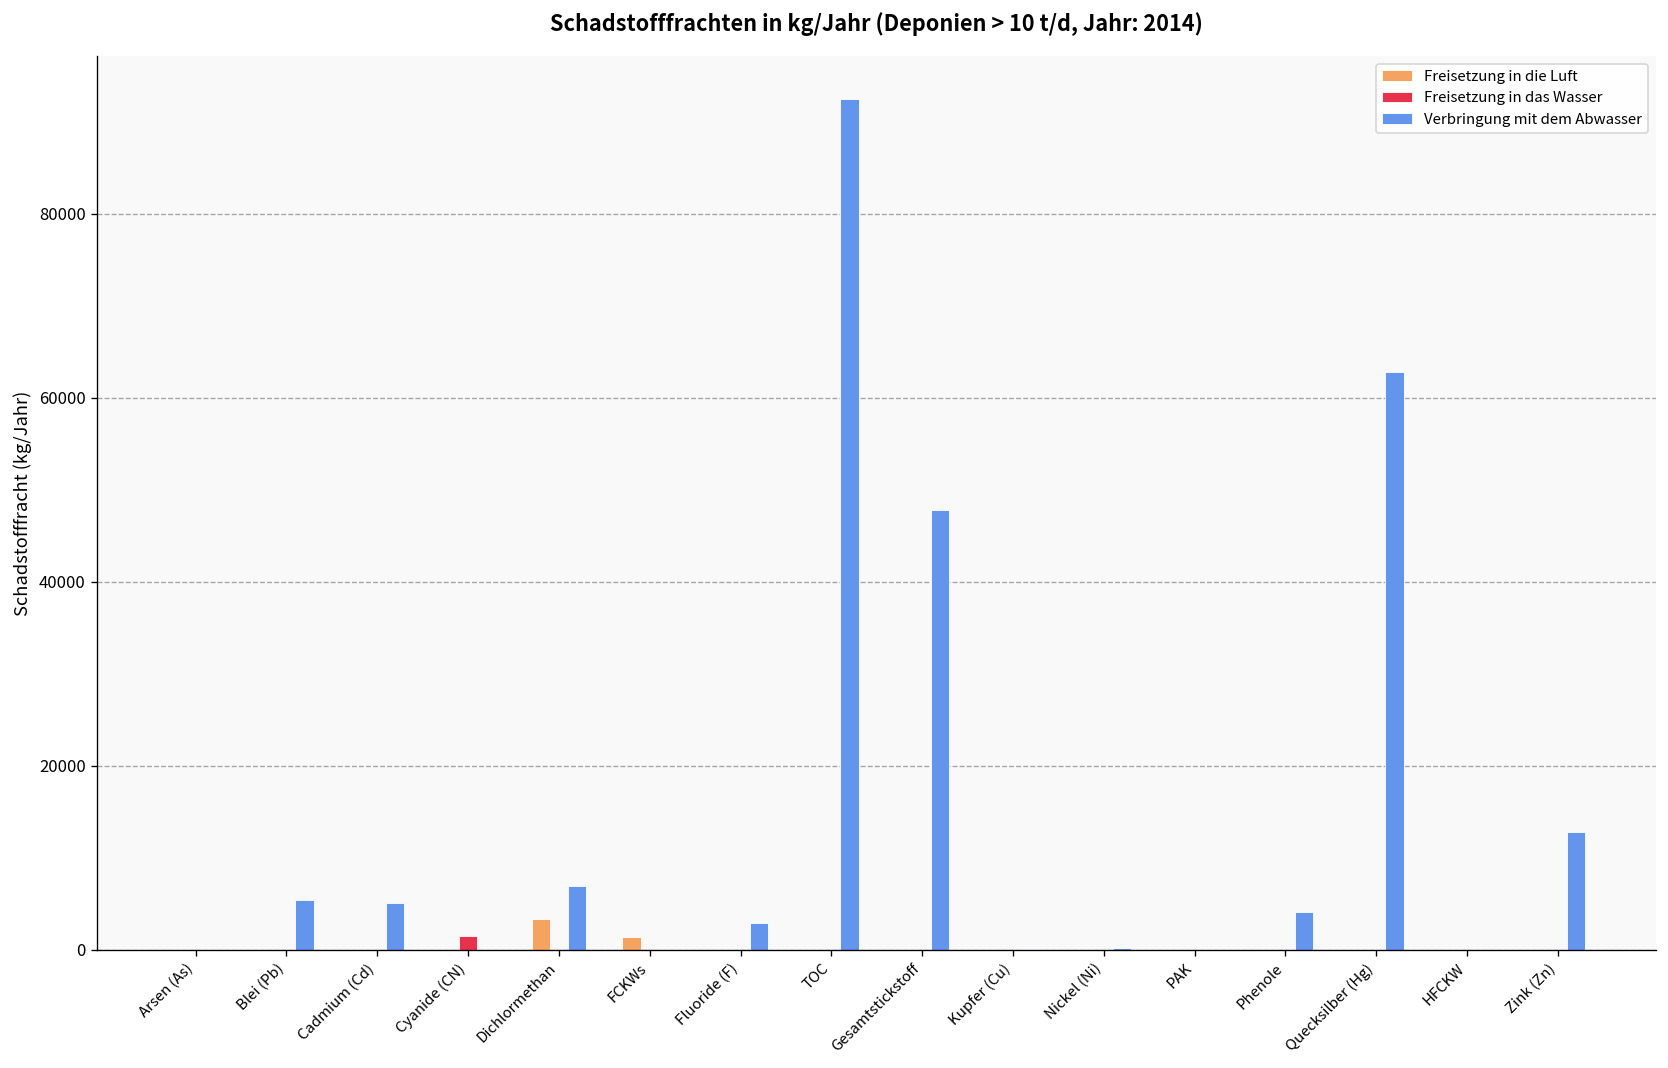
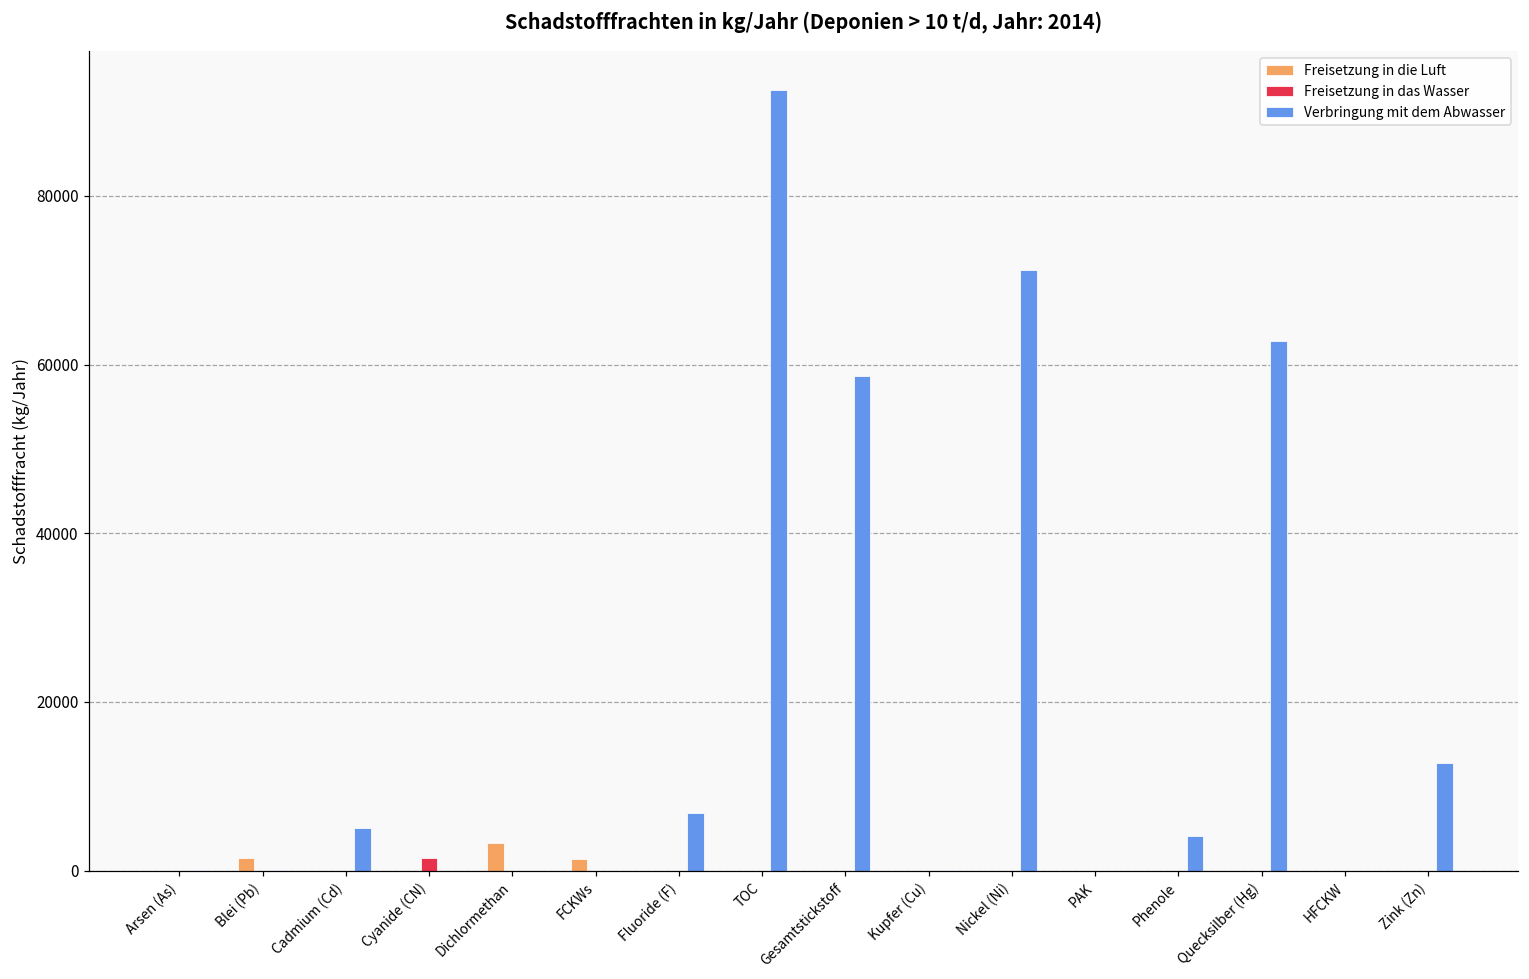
Freisetzung in die Luft, Blei (Pb): 0 -> 1000
Verbringung mit dem Abwasser, Blei (Pb): 5000 -> 0
Verbringung mit dem Abwasser, Dichlormethan: 7000 -> 0
Verbringung mit dem Abwasser, Fluoride (F): 3000 -> 7000
Verbringung mit dem Abwasser, Gesamtstickstoff: 48000 -> 59000
Verbringung mit dem Abwasser, Nickel (Ni): 0 -> 71000
